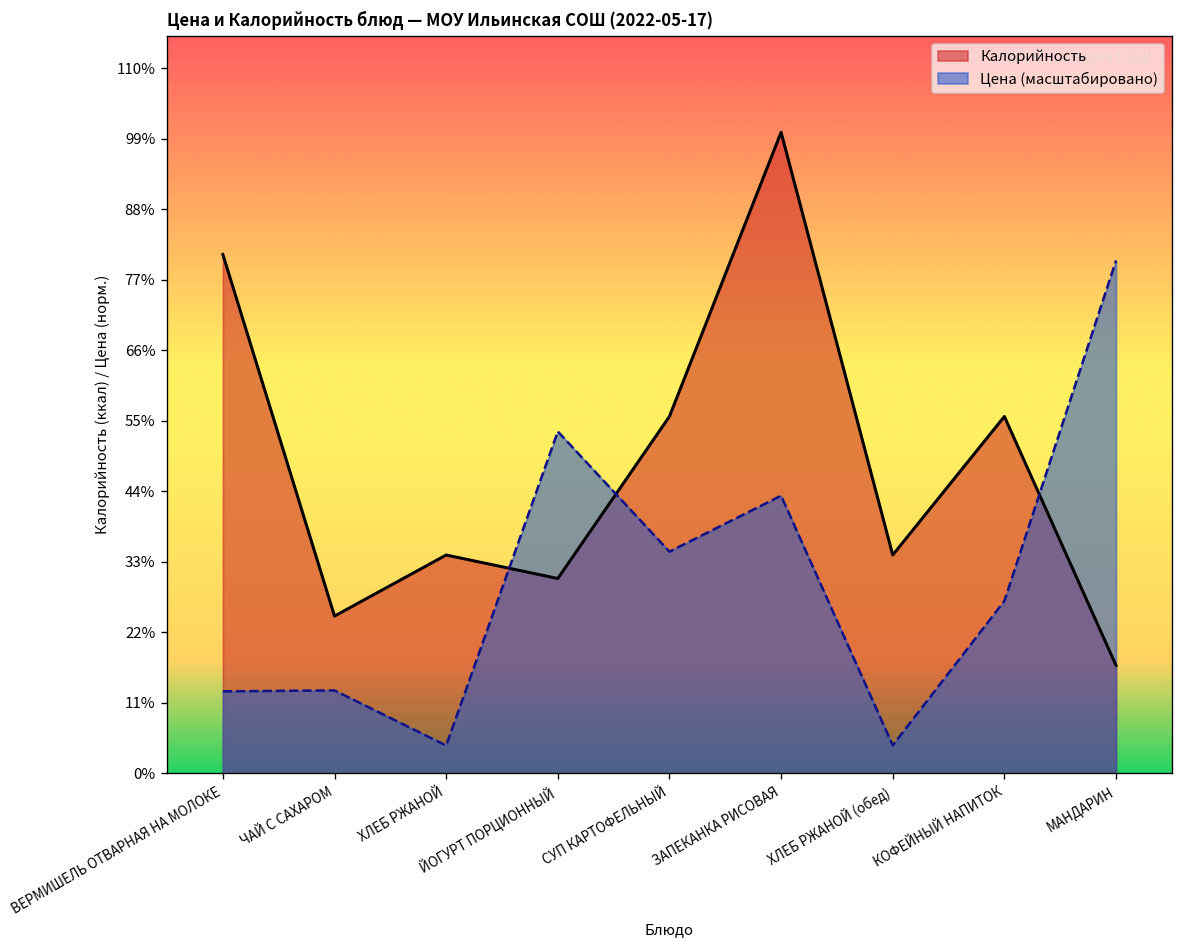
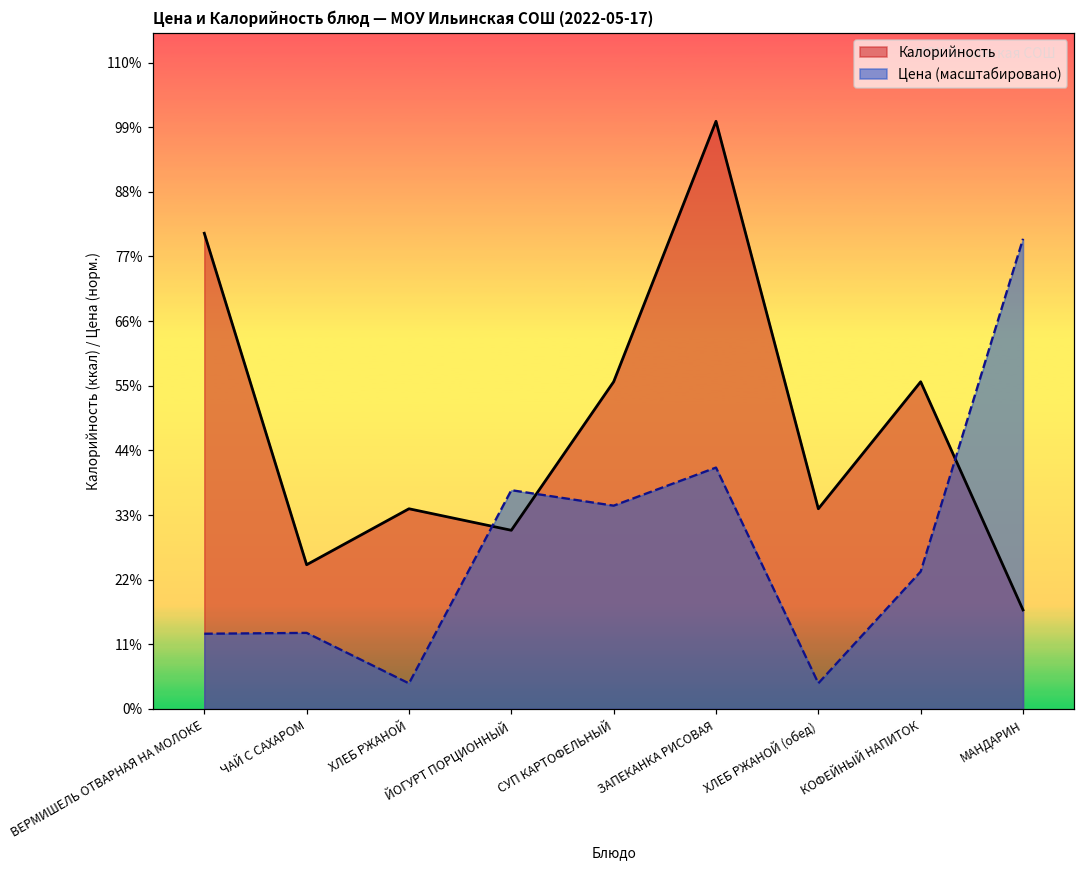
Цена (масштабировано), ЙОГУРТ ПОРЦИОННЫЙ: 53% -> 37%
Цена (масштабировано), ЗАПЕКАНКА РИСОВАЯ: 43% -> 41%
Цена (масштабировано), КОФЕЙНЫЙ НАПИТОК: 27% -> 23%
